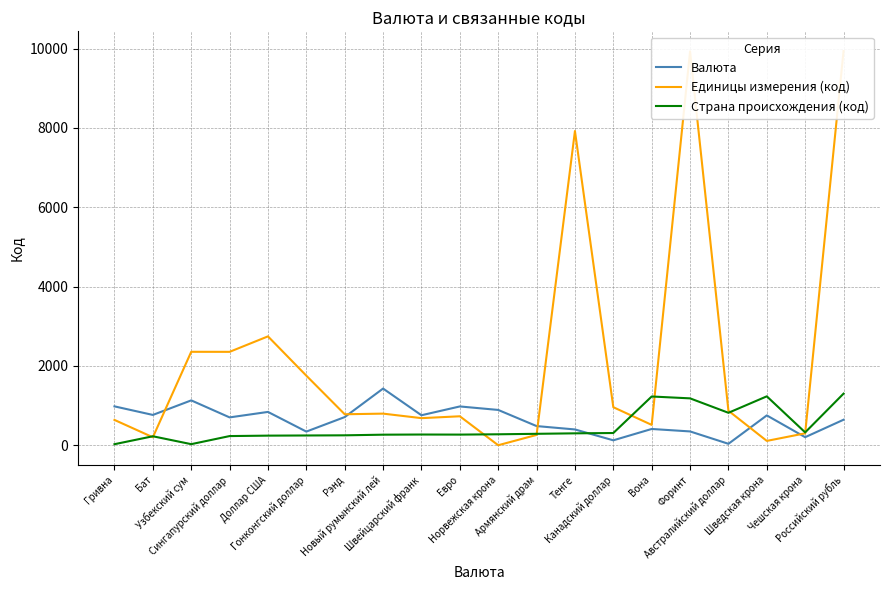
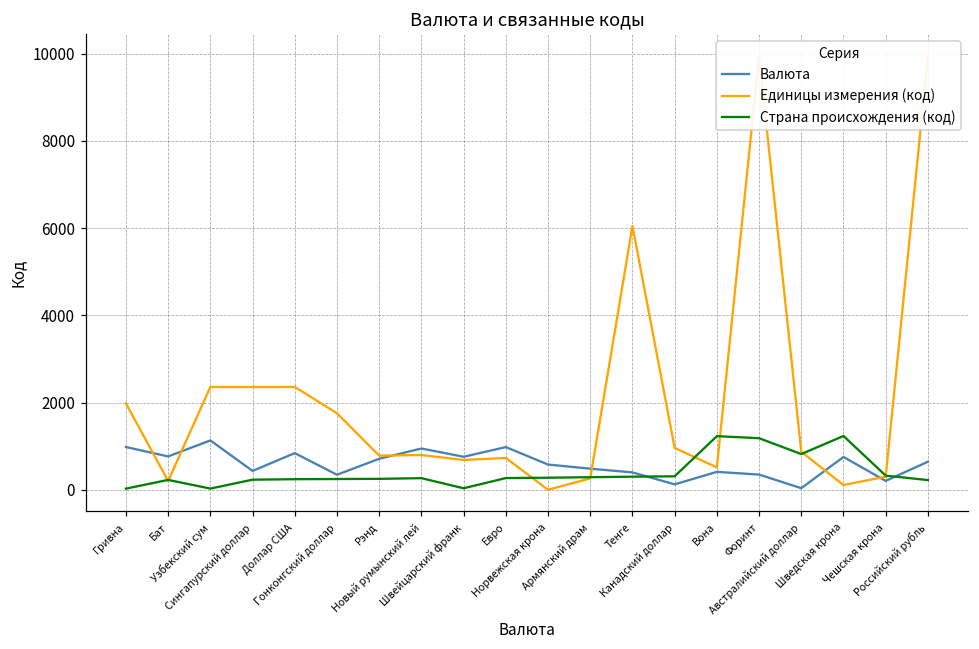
Единицы измерения (код), Гривна: 600 -> 2000
Валюта, Сингапурский доллар: 700 -> 400
Единицы измерения (код), Доллар США: 2700 -> 2400
Валюта, Новый румынский лей: 1400 -> 900
Страна происхождения (код), Швейцарский франк: 300 -> 0
Валюта, Норвежская крона: 900 -> 600
Единицы измерения (код), Тенге: 7900 -> 6000
Страна происхождения (код), Российский рубль: 1300 -> 200
